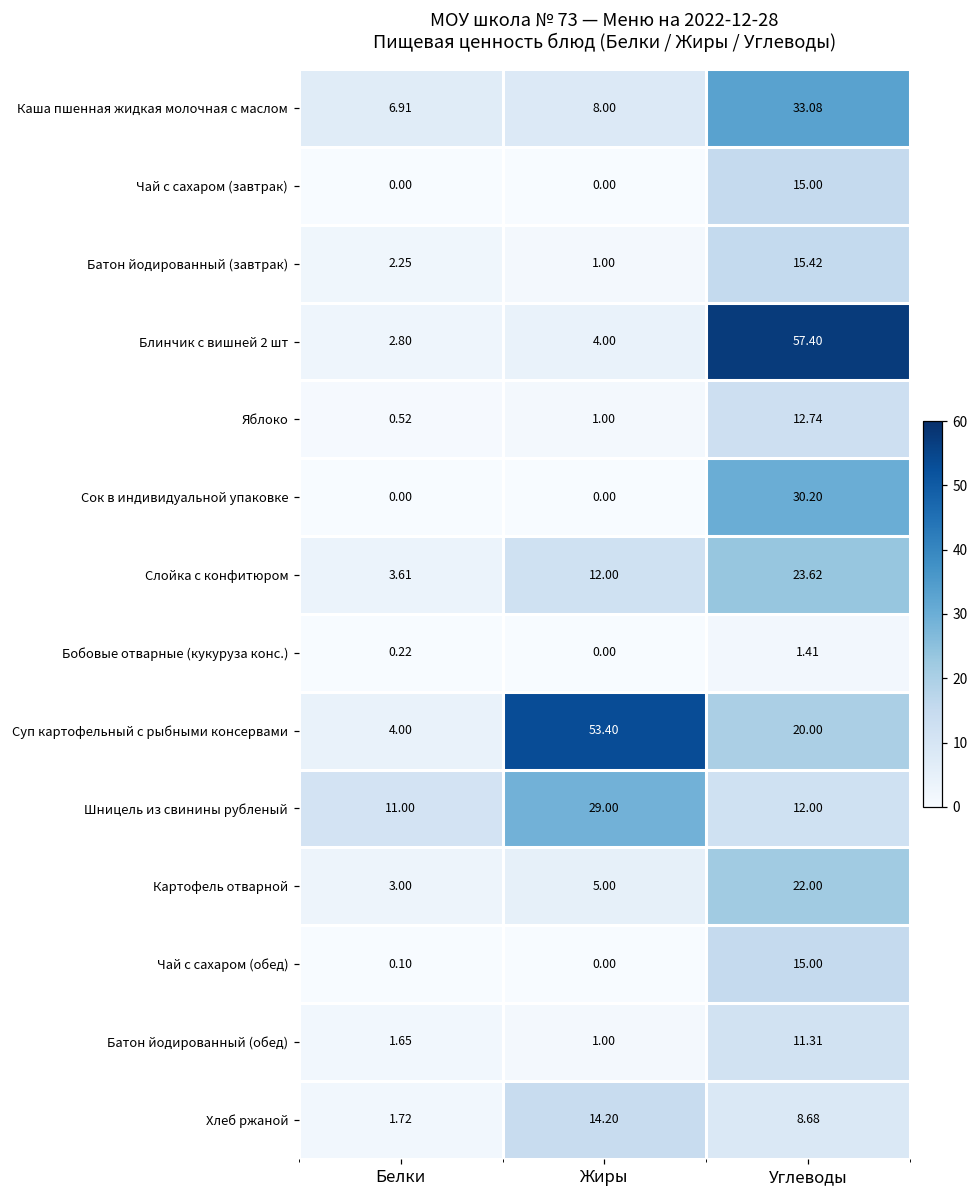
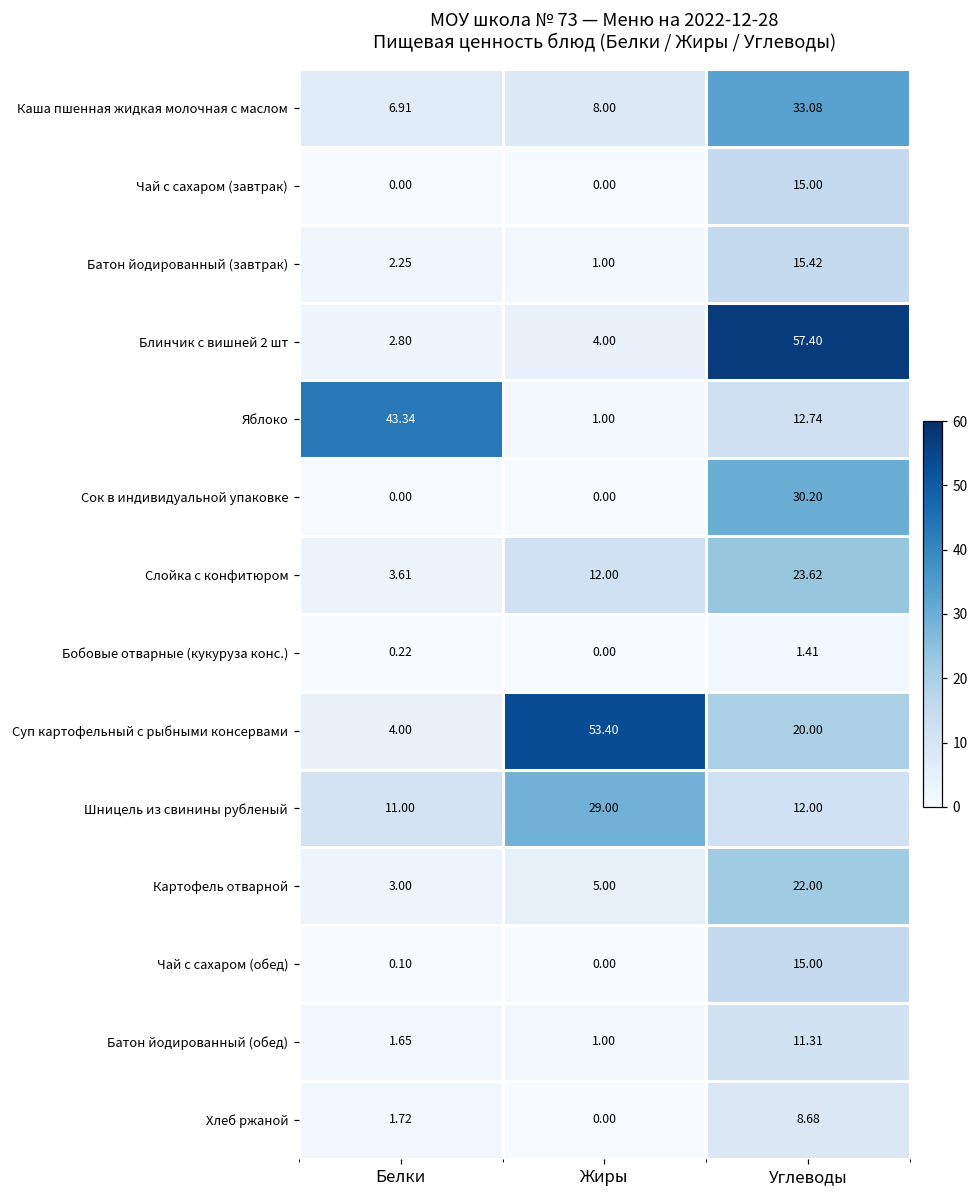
Яблоко, Белки: 0.52 -> 43.34
Хлеб ржаной, Жиры: 14.20 -> 0.00
